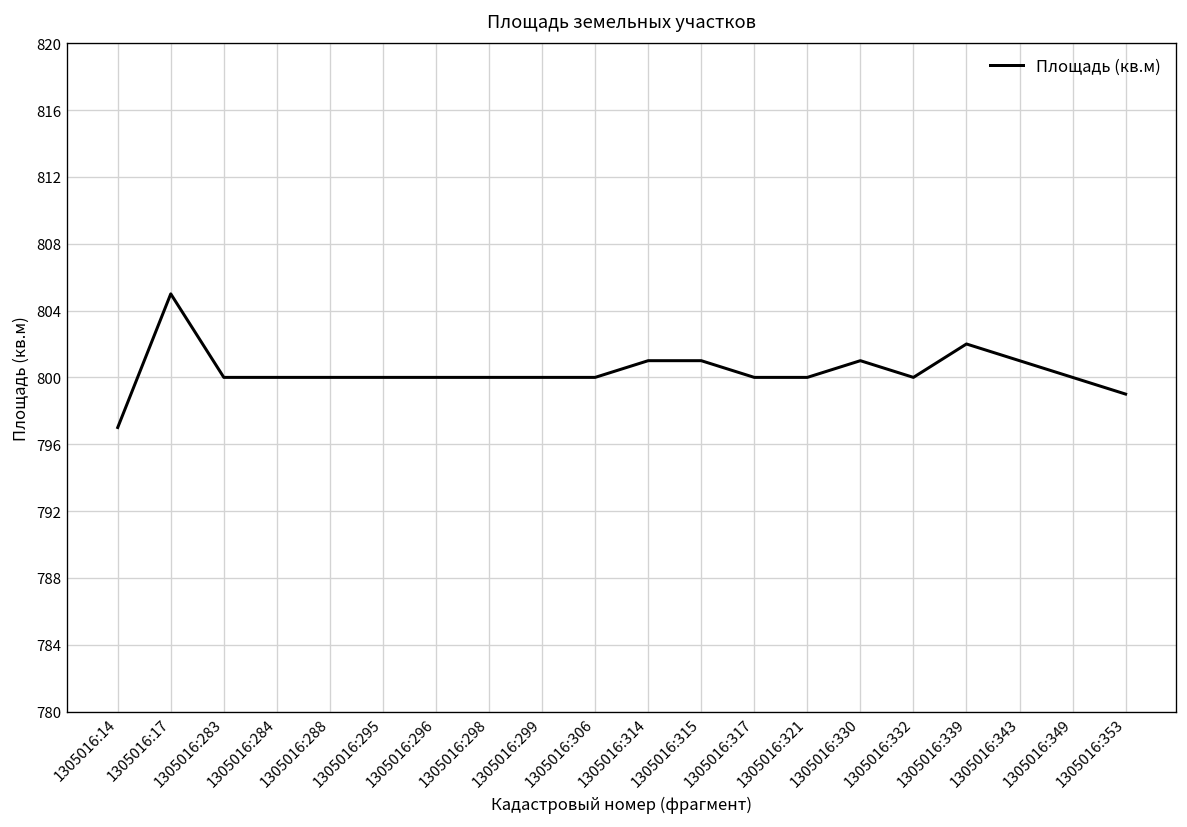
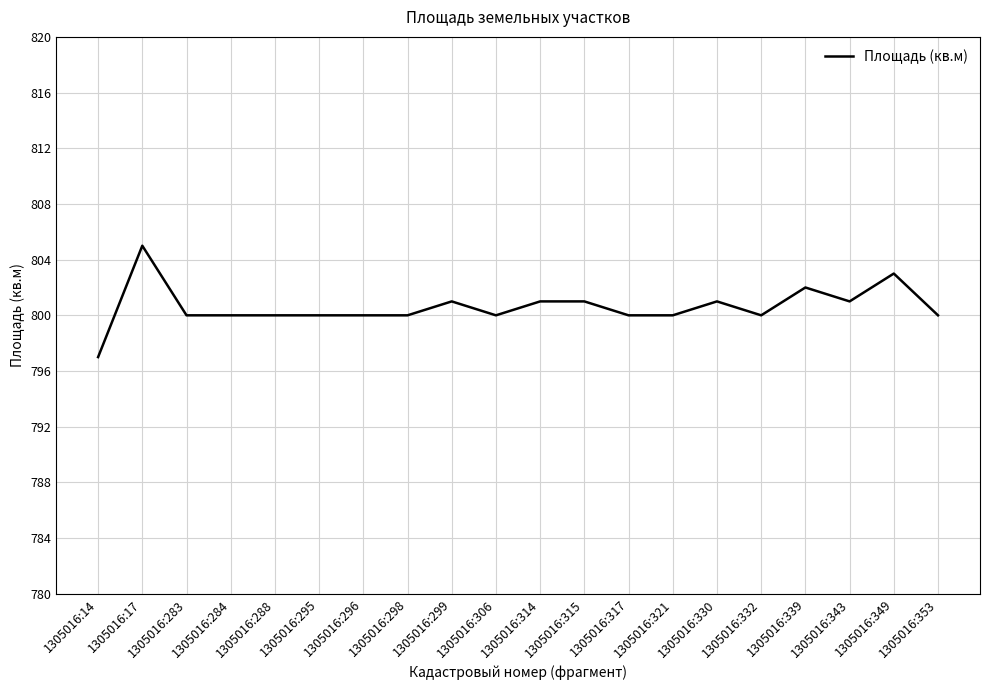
1305016:299: 800 -> 801
1305016:349: 800 -> 803
1305016:353: 799 -> 800
